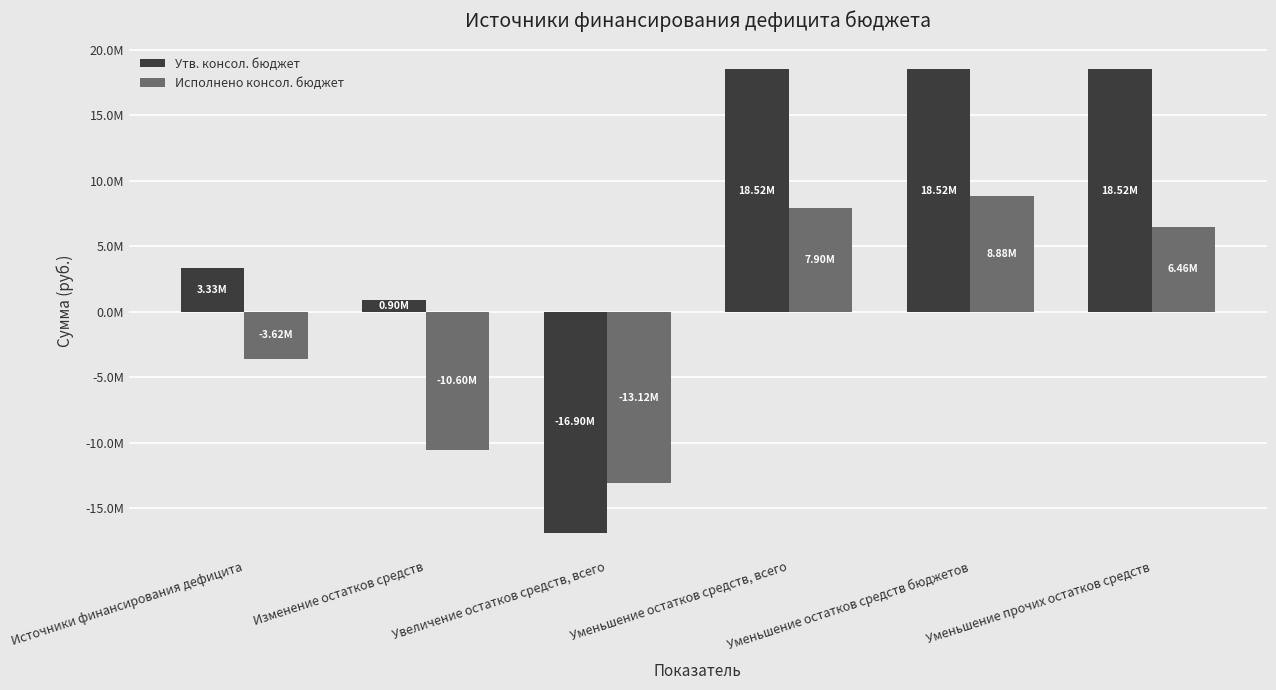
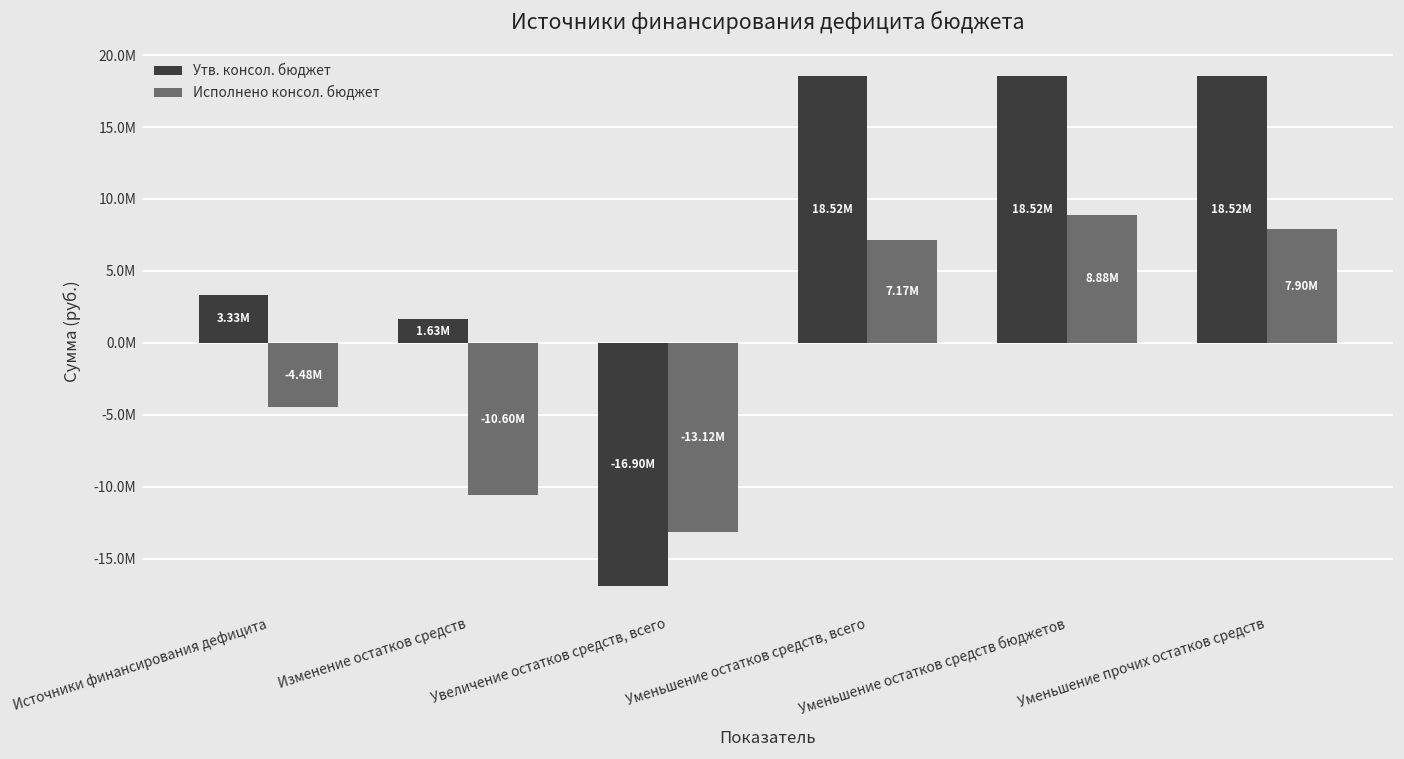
Исполнено консол. бюджет, Источники финансирования дефицита: -3.62M -> -4.48M
Утв. консол. бюджет, Изменение остатков средств: 0.90M -> 1.63M
Исполнено консол. бюджет, Уменьшение остатков средств, всего: 7.90M -> 7.17M
Исполнено консол. бюджет, Уменьшение прочих остатков средств: 6.46M -> 7.90M
